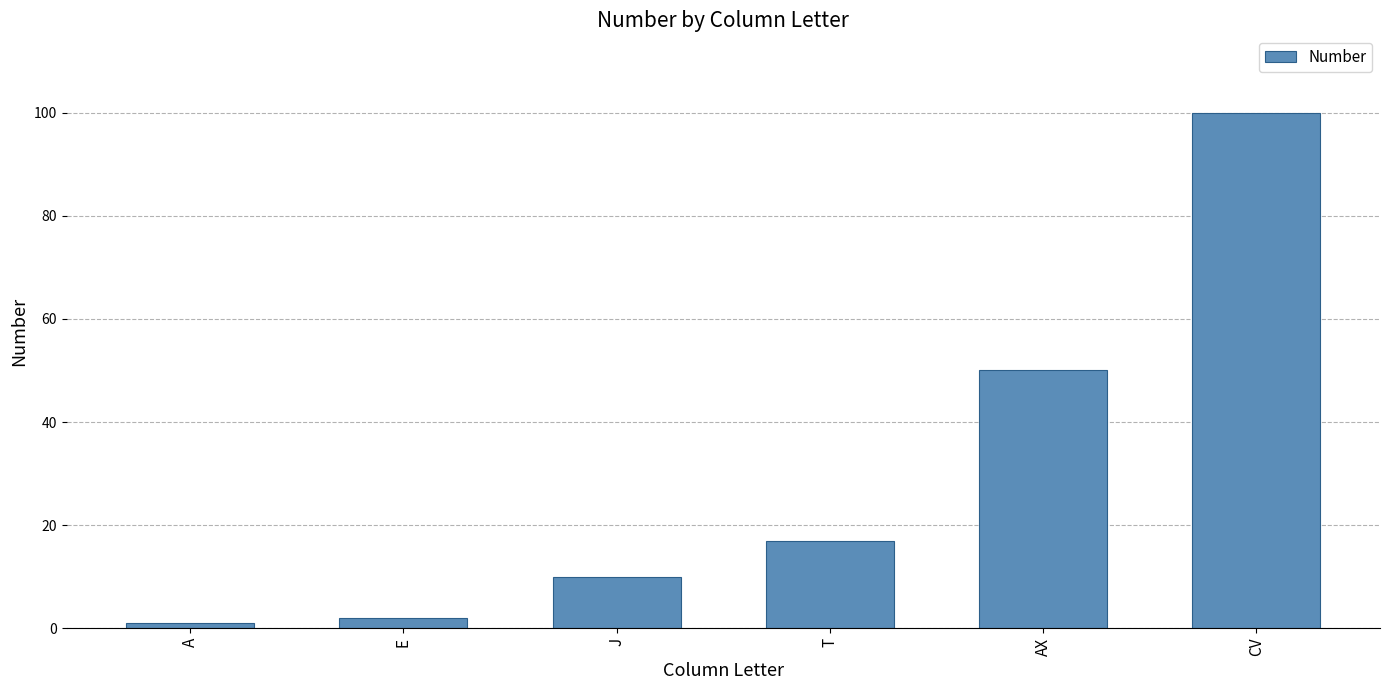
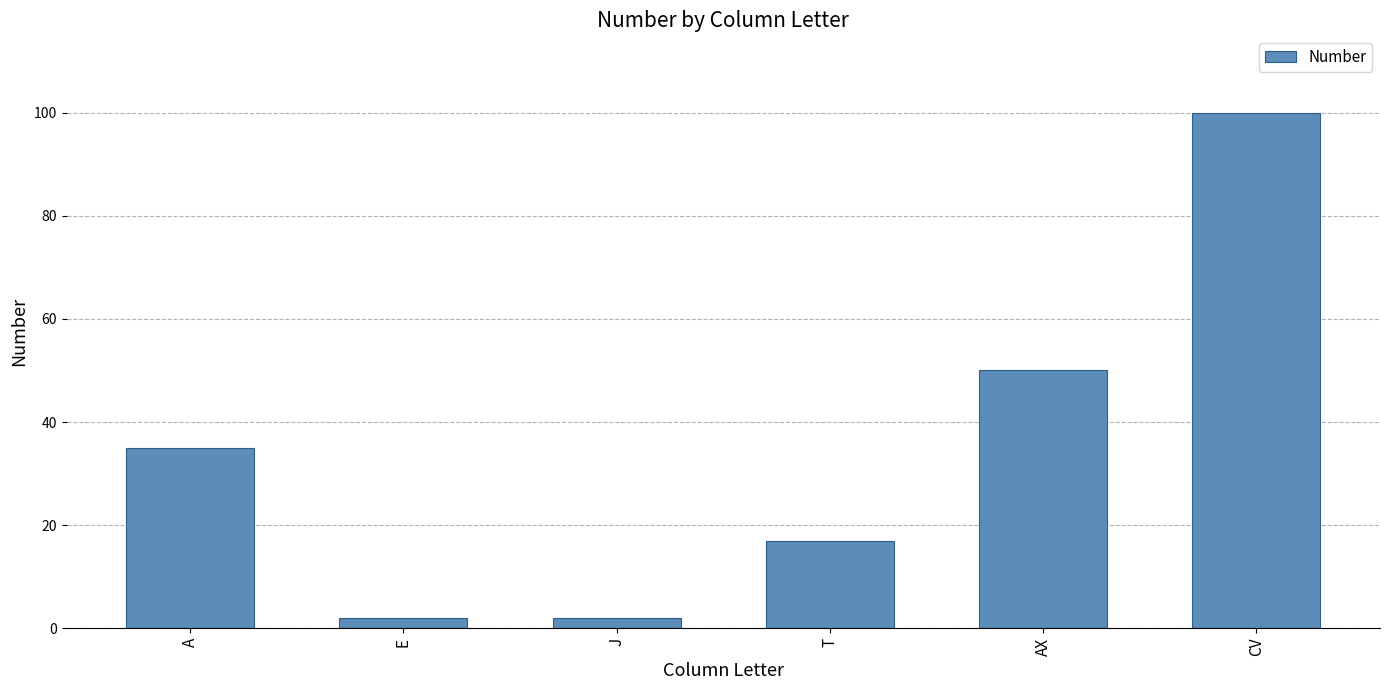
A: 1 -> 35
J: 10 -> 2
